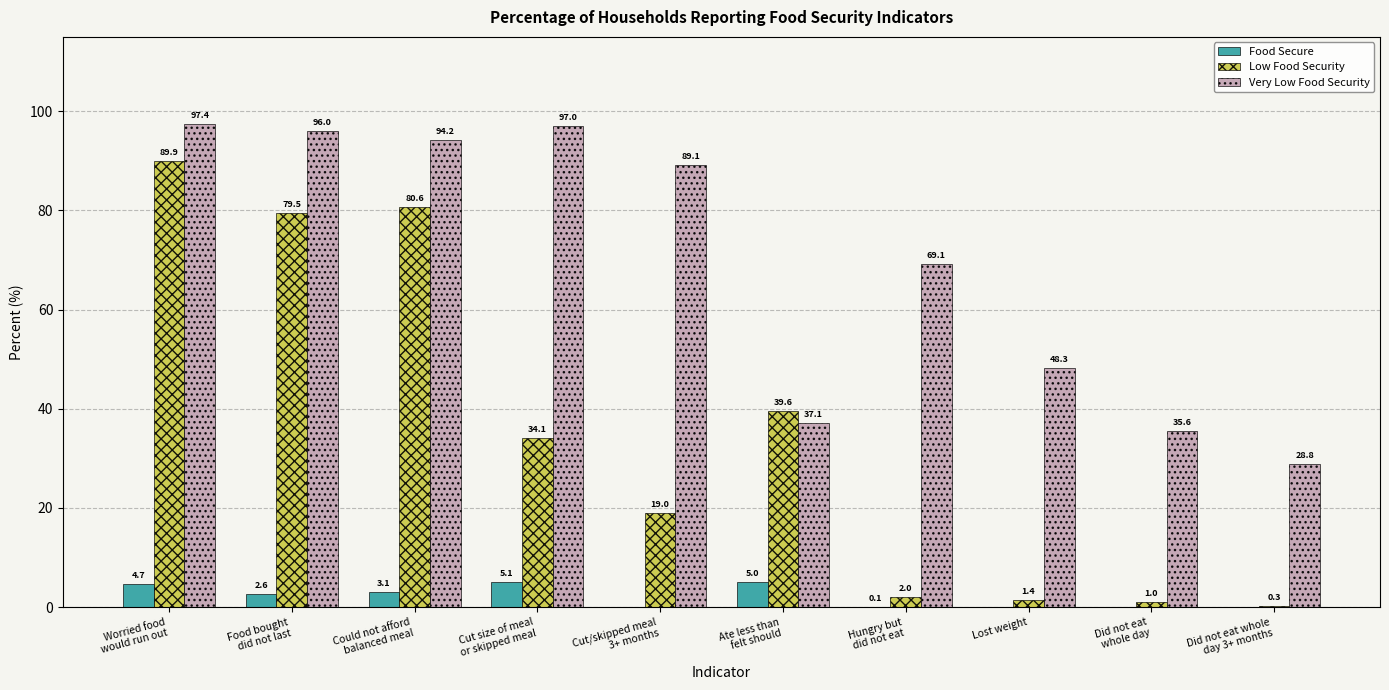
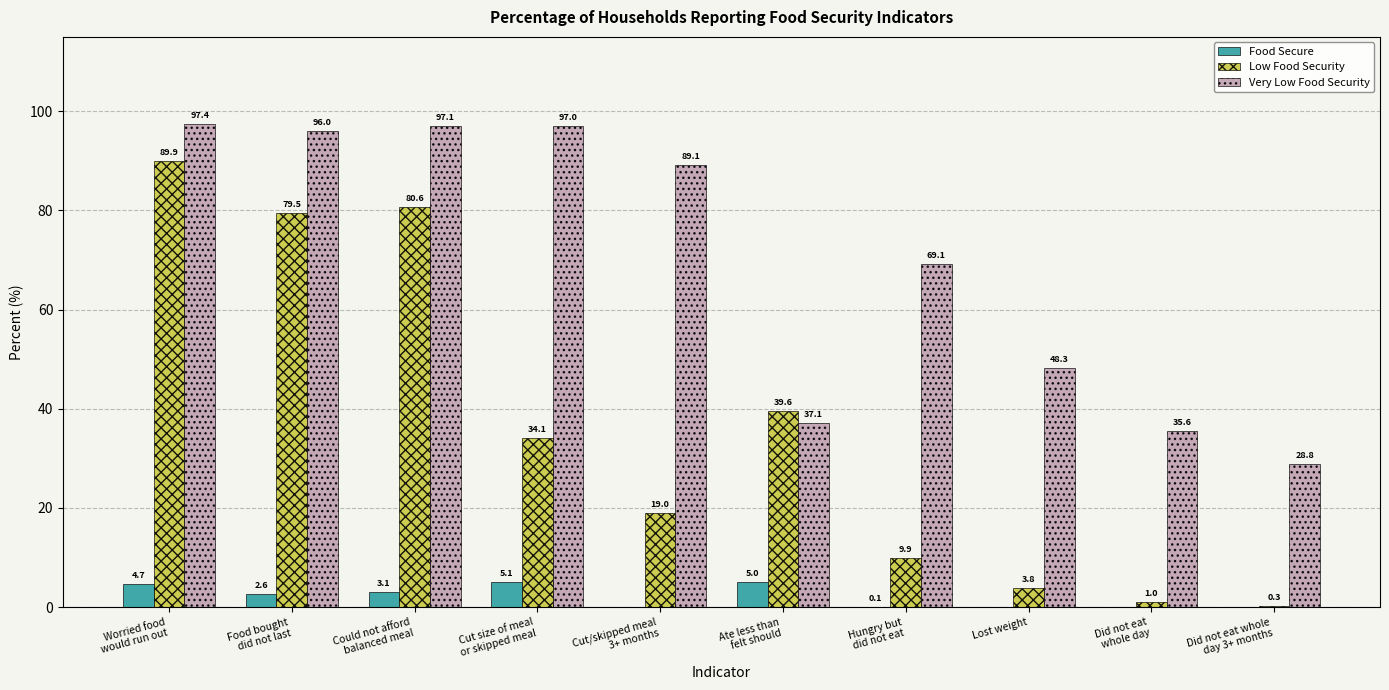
Very Low Food Security, Could not afford balanced meal: 94.2 -> 97.1
Low Food Security, Hungry but did not eat: 2.0 -> 9.9
Low Food Security, Lost weight: 1.4 -> 3.8
